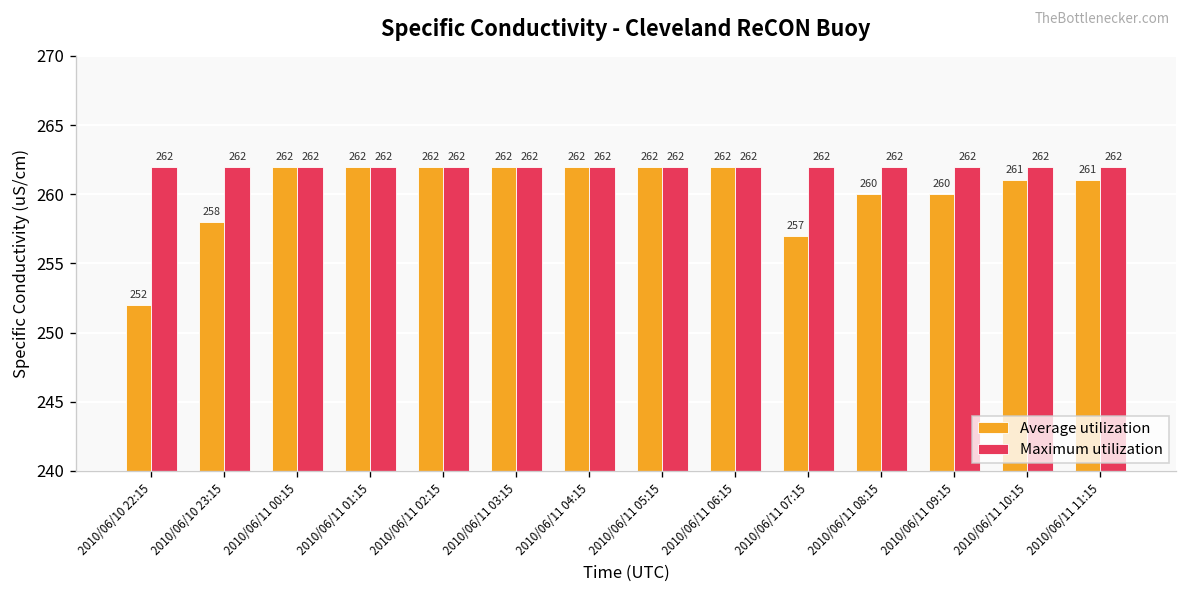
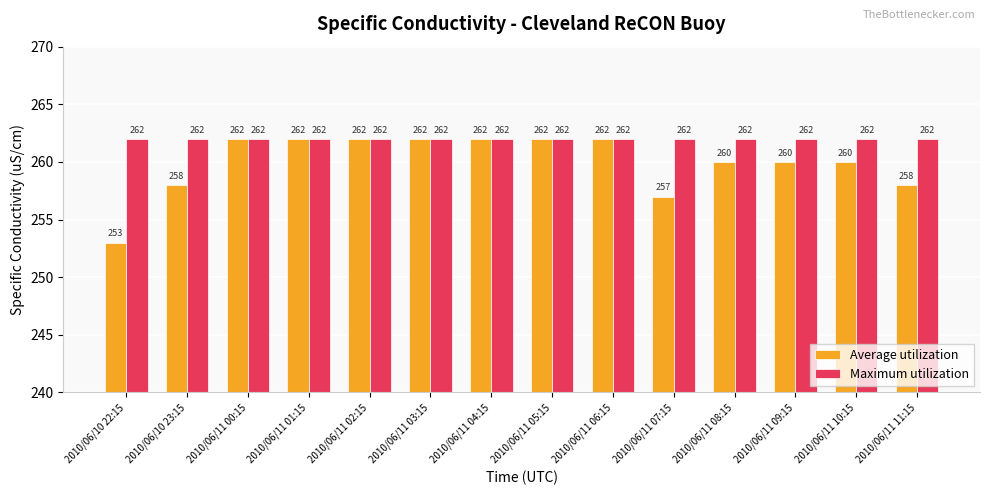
Average utilization, 2010/06/10 22:15: 252 -> 253
Average utilization, 2010/06/11 10:15: 261 -> 260
Average utilization, 2010/06/11 11:15: 261 -> 258
